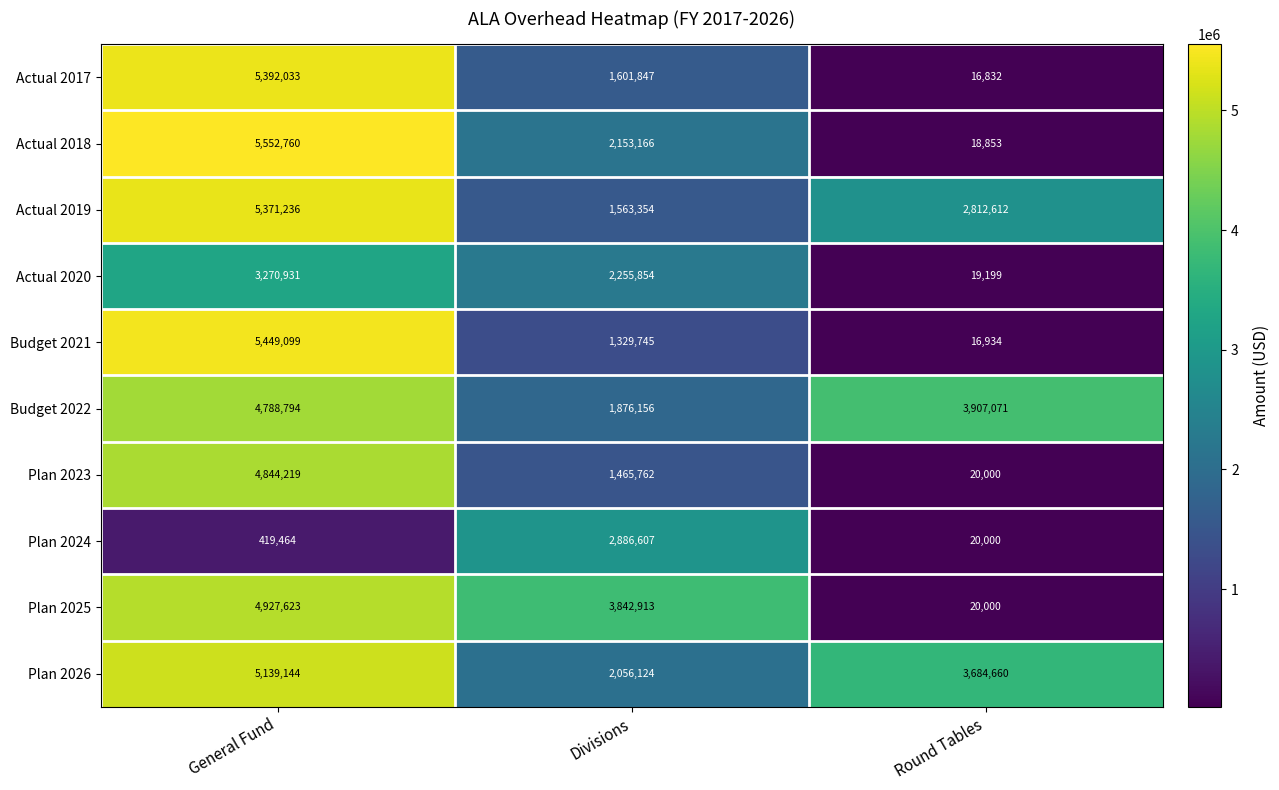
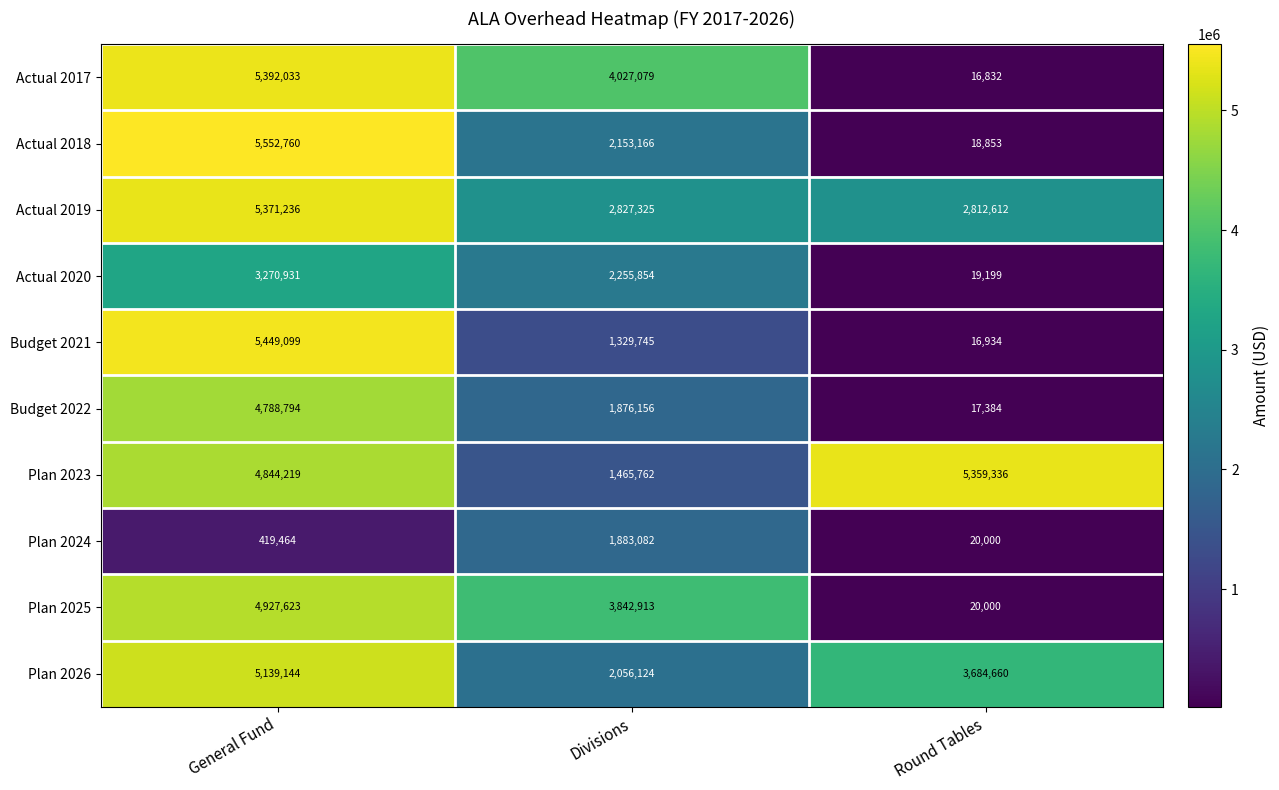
Actual 2017, Divisions: 1,601,847 -> 4,027,079
Actual 2019, Divisions: 1,563,354 -> 2,827,325
Budget 2022, Round Tables: 3,907,071 -> 17,384
Plan 2023, Round Tables: 20,000 -> 5,359,336
Plan 2024, Divisions: 2,886,607 -> 1,883,082
